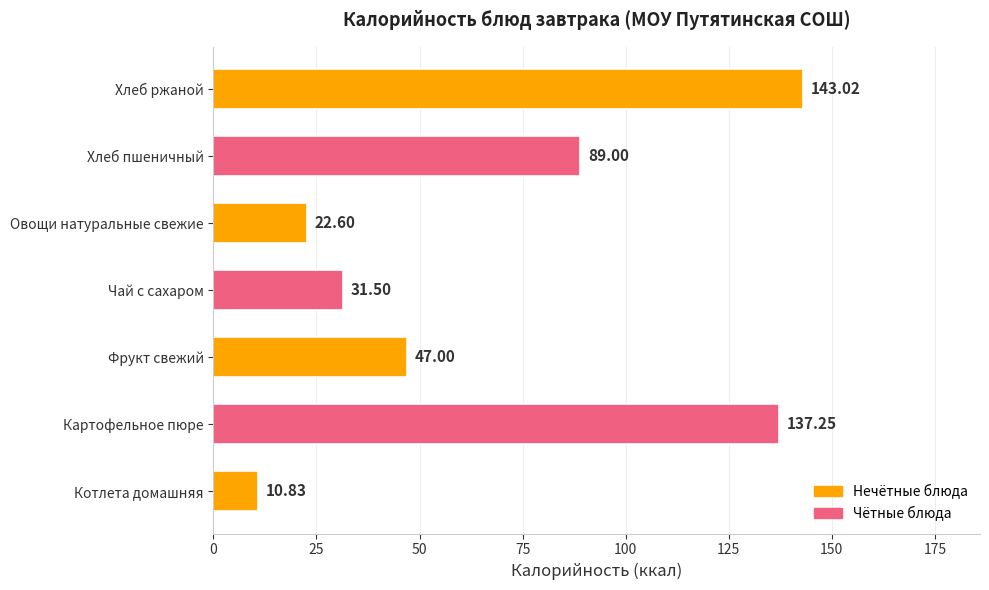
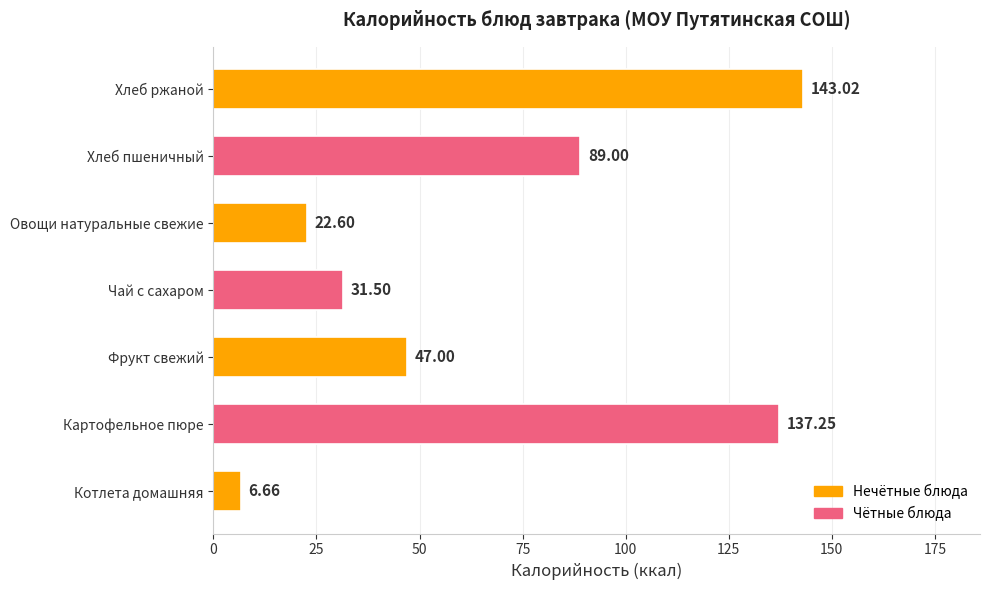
Котлета домашняя: 10.83 -> 6.66
